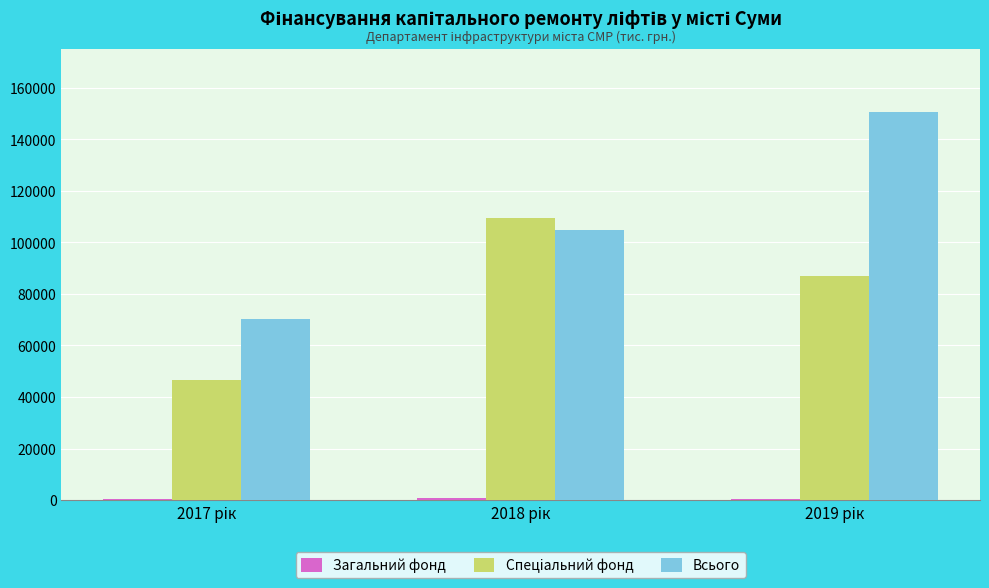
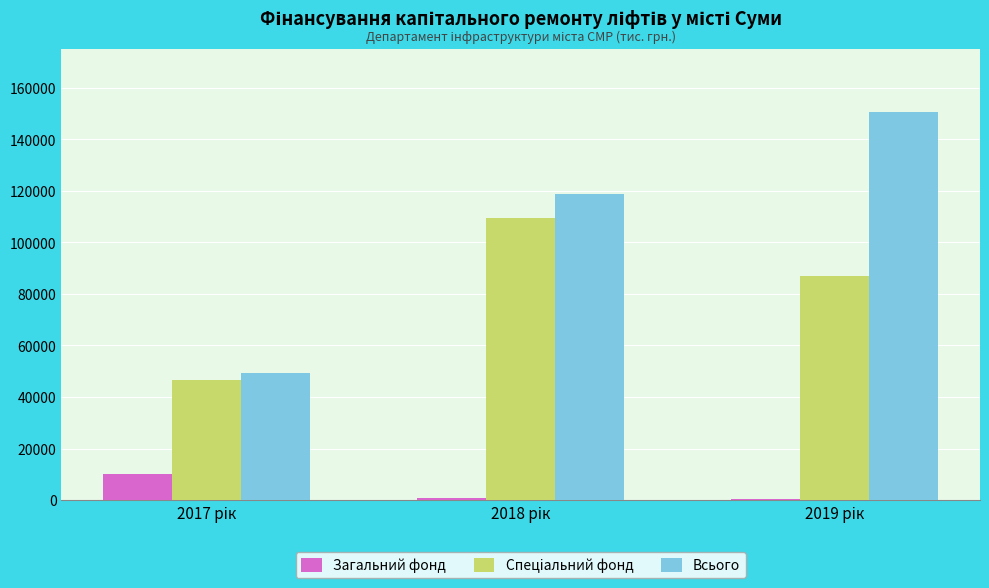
Загальний фонд, 2017 рік: 1000 -> 10000
Всього, 2017 рік: 70000 -> 49000
Всього, 2018 рік: 105000 -> 119000
